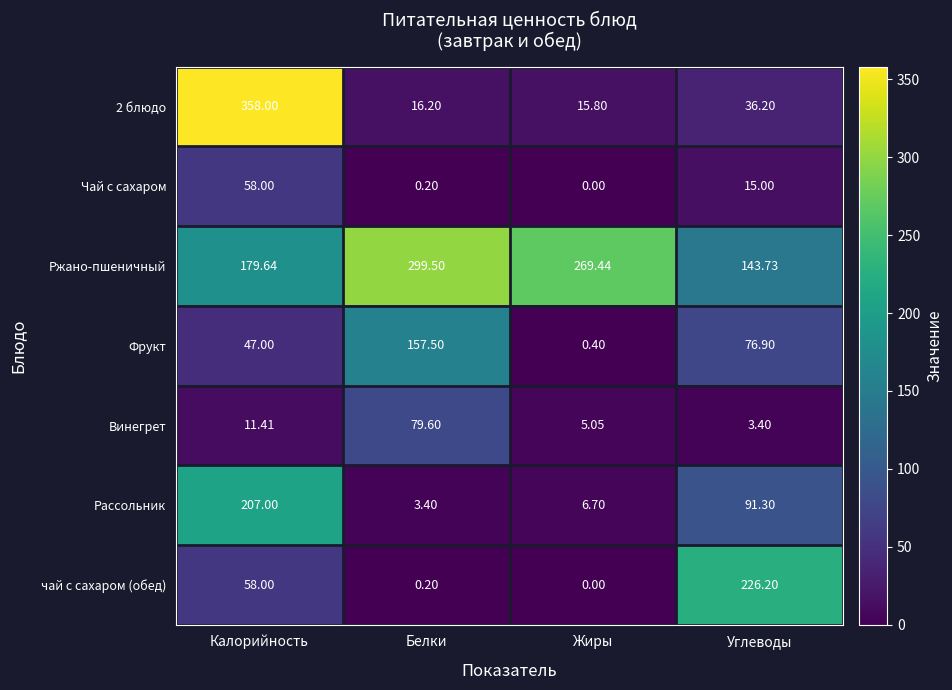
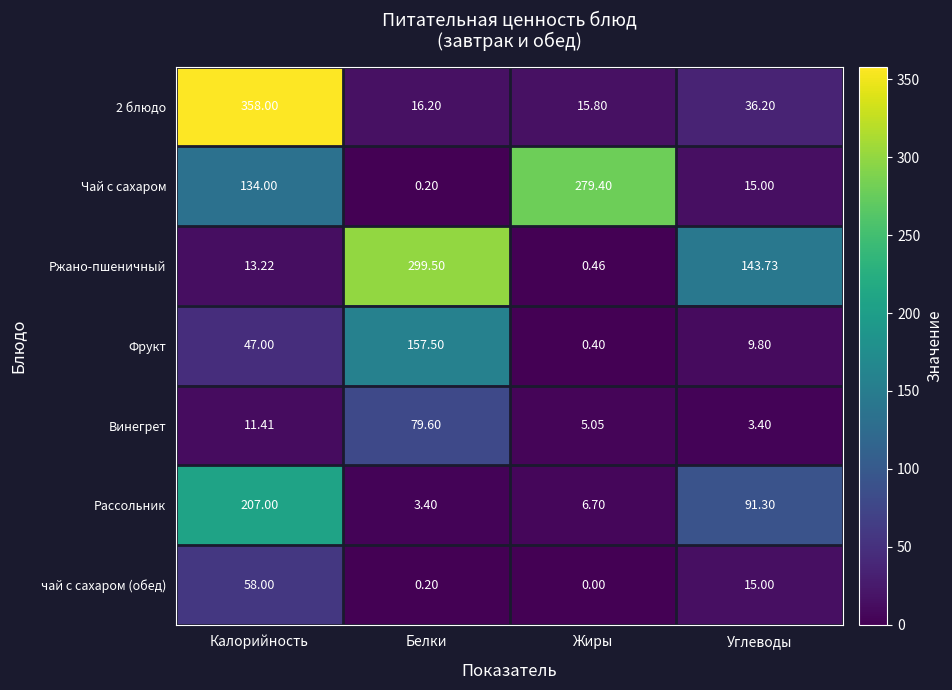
Чай с сахаром, Калорийность: 58.00 -> 134.00
Чай с сахаром, Жиры: 0.00 -> 279.40
Ржано-пшеничный, Калорийность: 179.64 -> 13.22
Ржано-пшеничный, Жиры: 269.44 -> 0.46
Фрукт, Углеводы: 76.90 -> 9.80
чай с сахаром (обед), Углеводы: 226.20 -> 15.00
